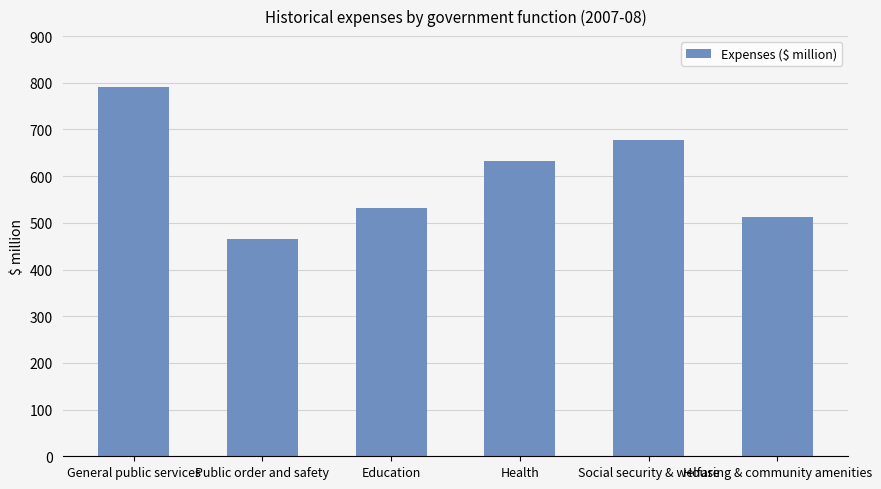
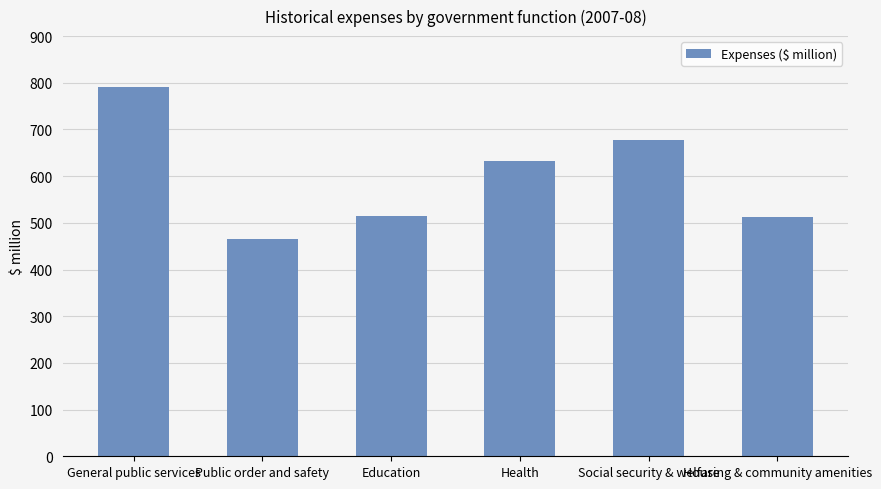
Education: 530 -> 510
